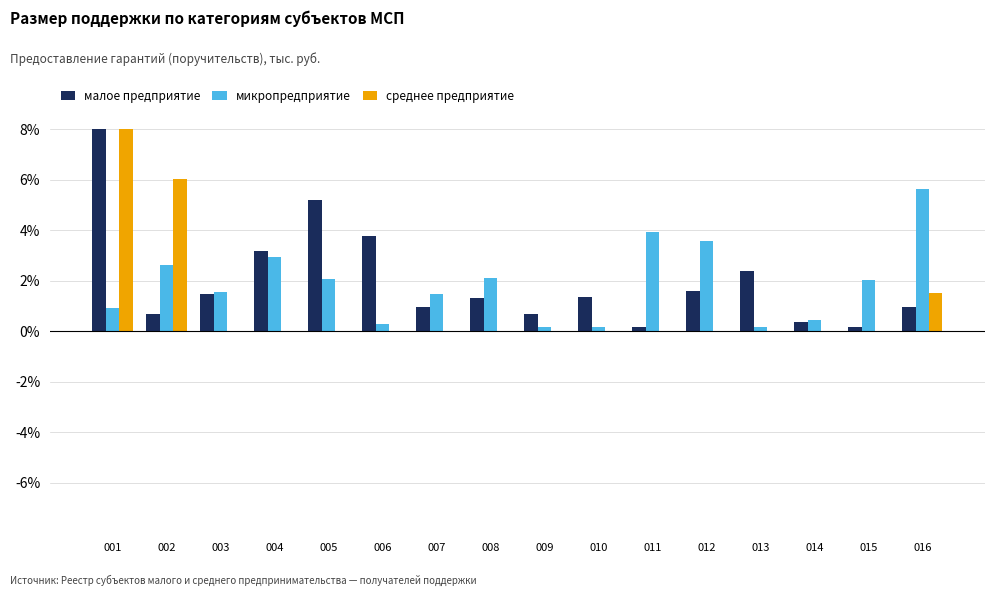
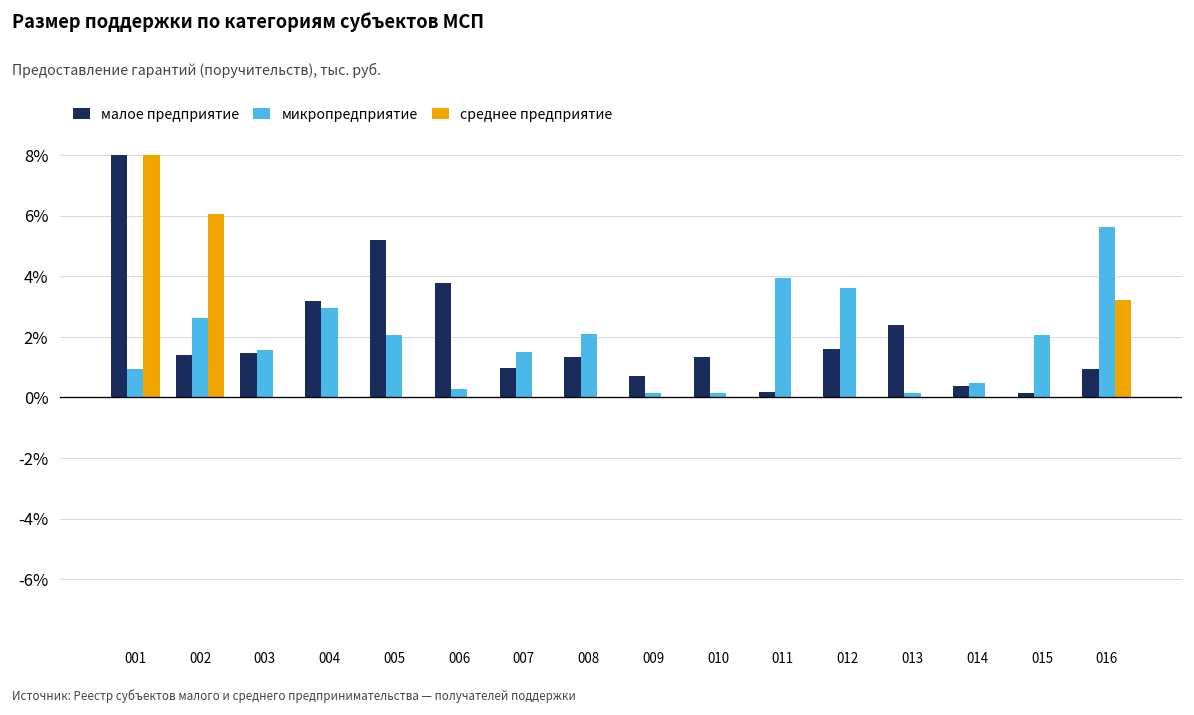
малое предприятие, 002: 0.7% -> 1.4%
среднее предприятие, 016: 1.5% -> 3.2%
